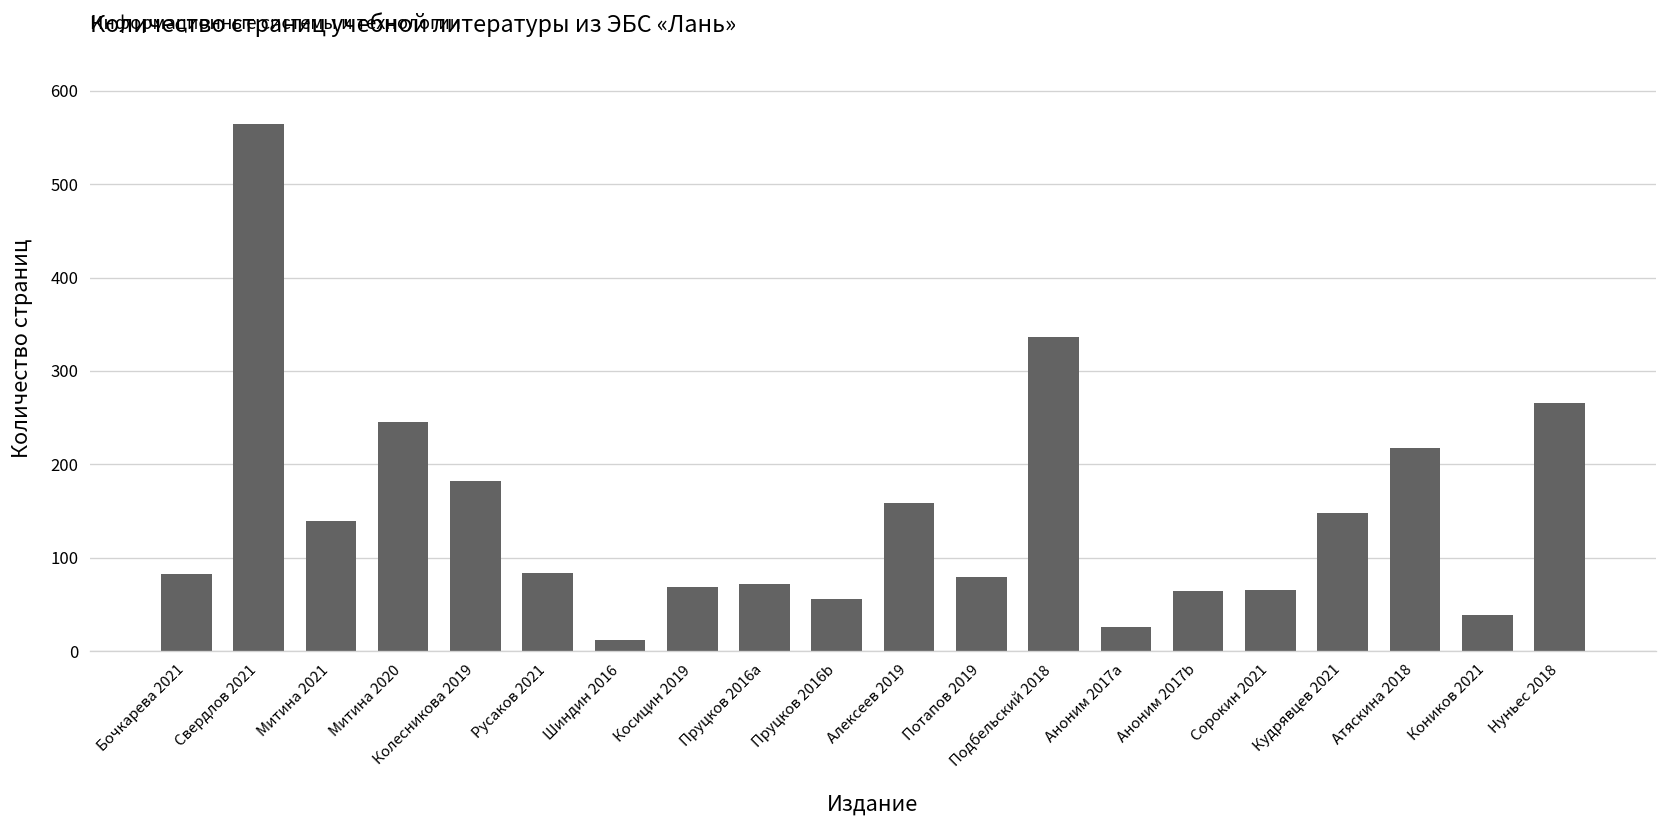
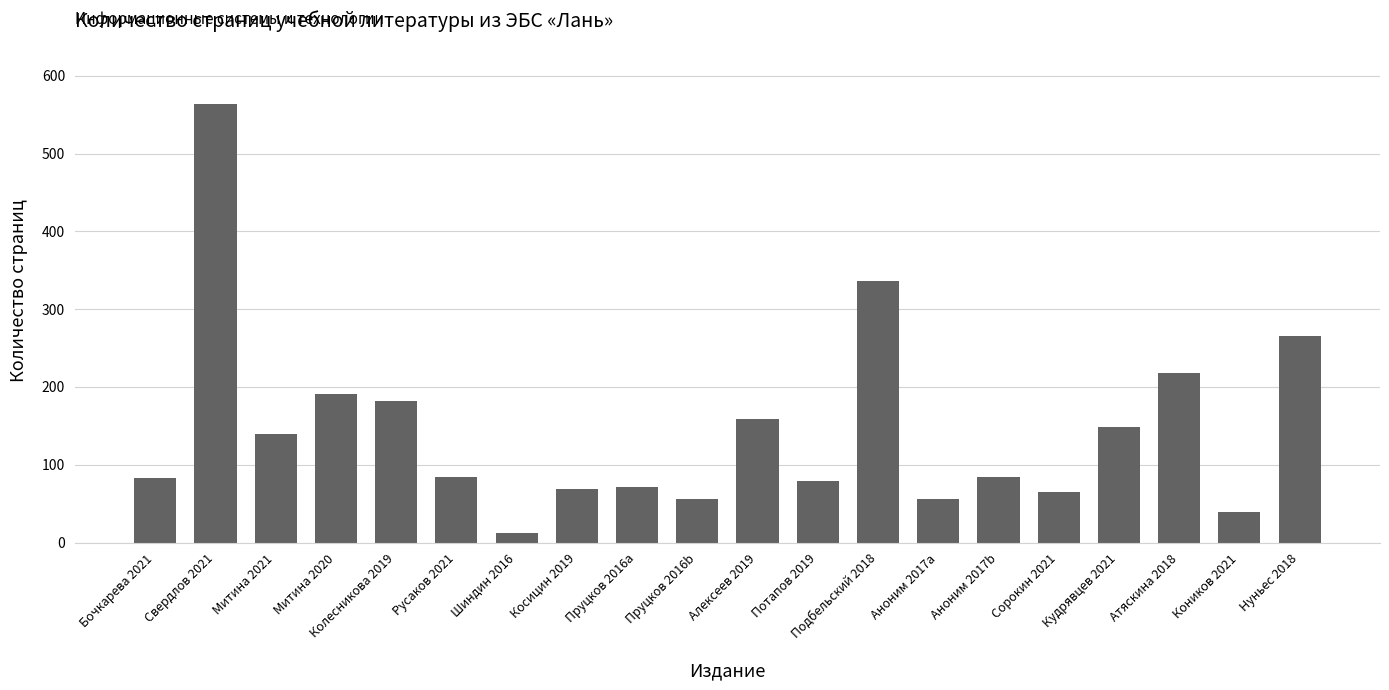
Митина 2020: 250 -> 190
Аноним 2017a: 30 -> 60
Аноним 2017b: 60 -> 80
